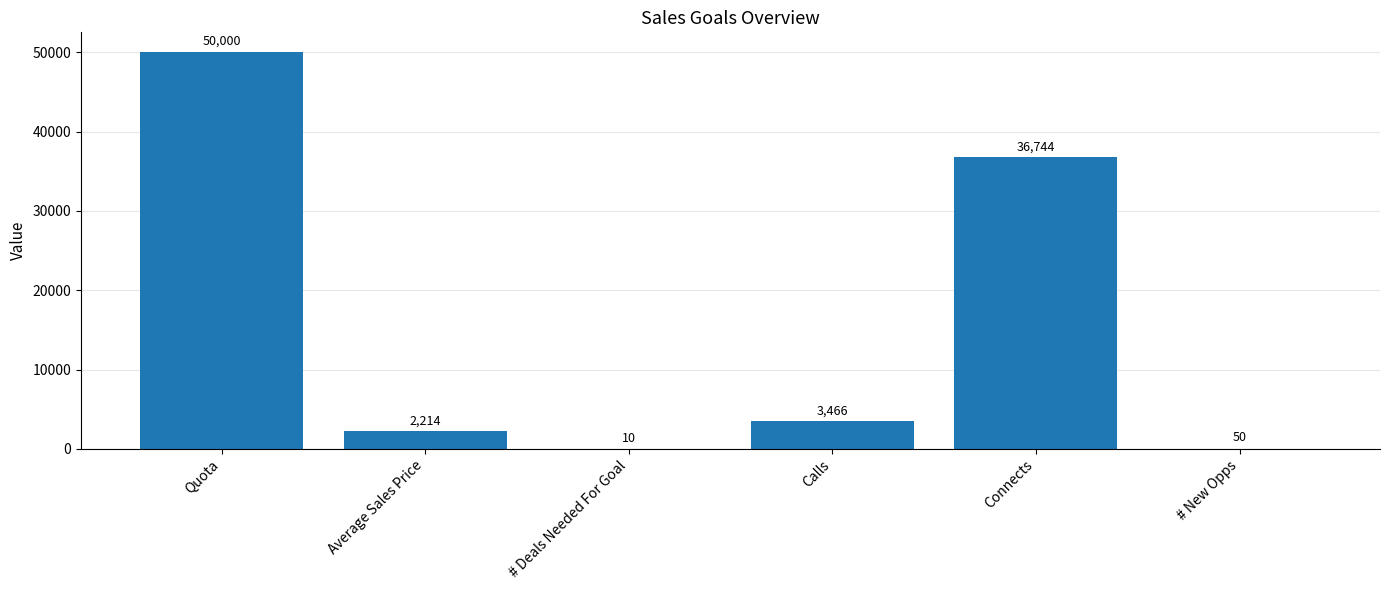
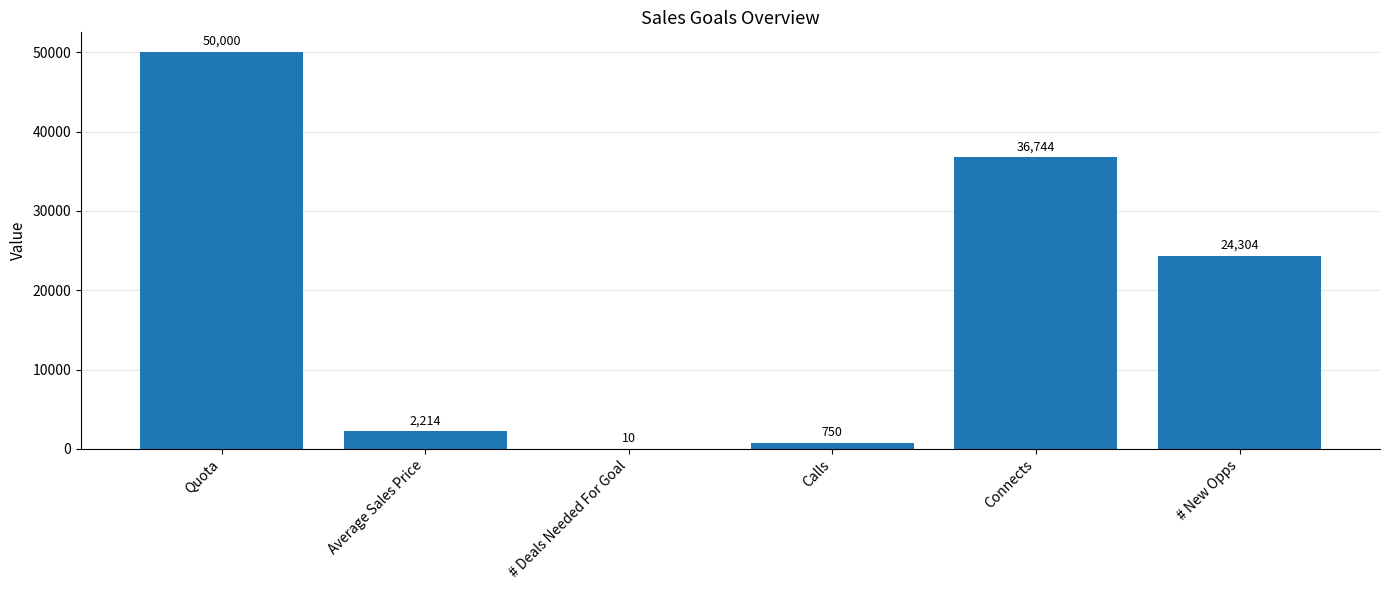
Calls: 3,466 -> 750
# New Opps: 50 -> 24,304
